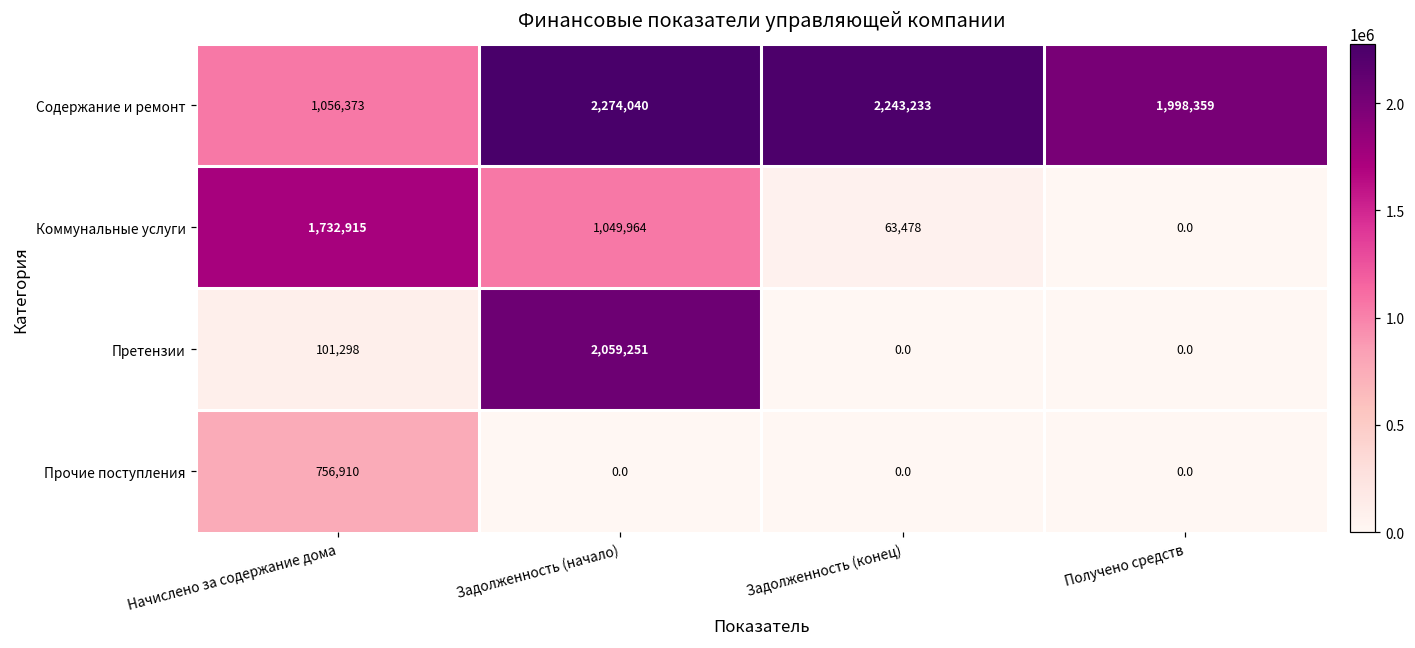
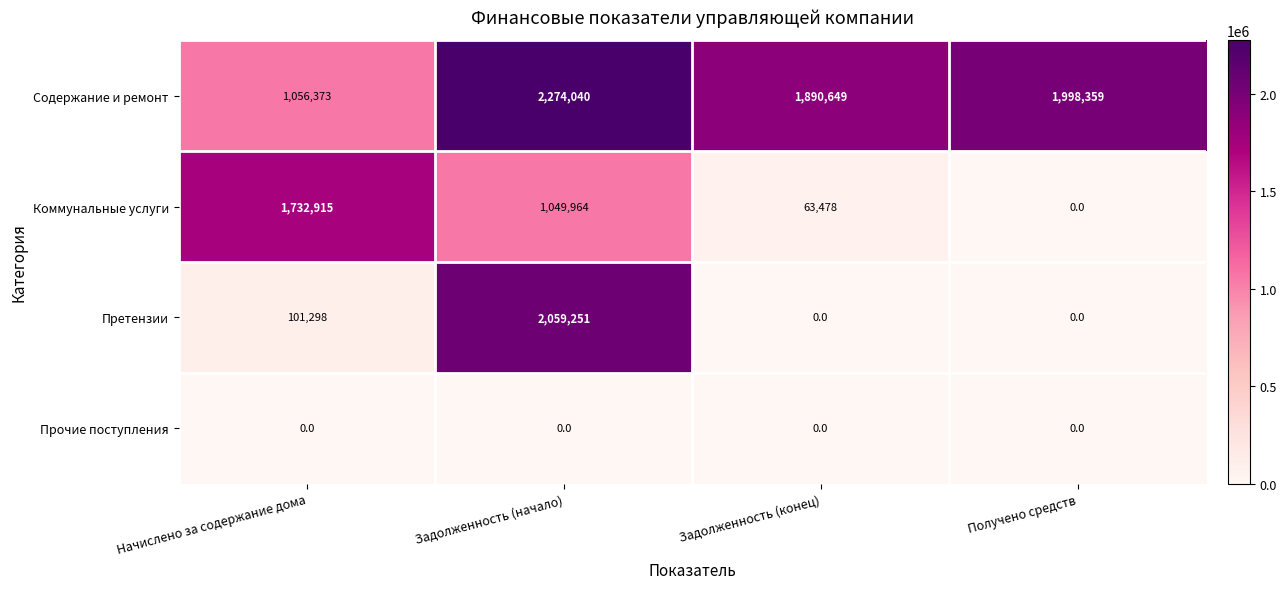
Содержание и ремонт, Задолженность (конец): 2,243,233 -> 1,890,649
Прочие поступления, Начислено за содержание дома: 756,910 -> 0.0
